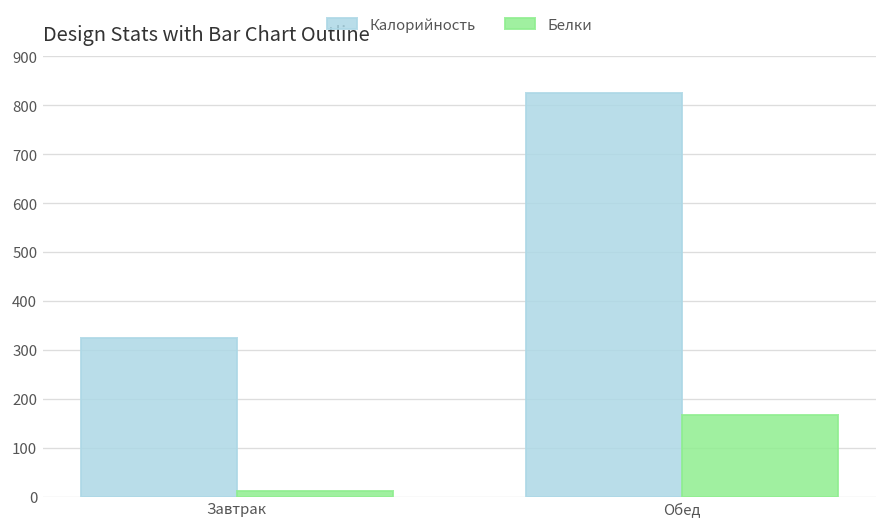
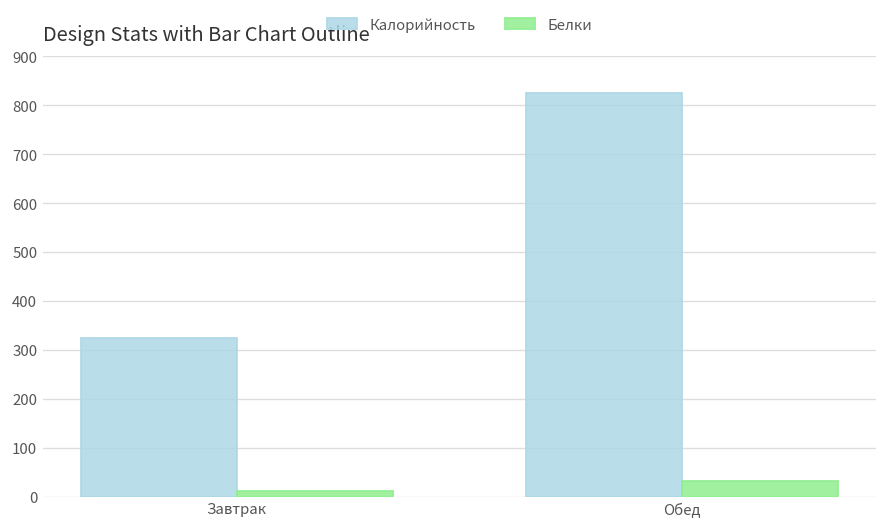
Белки, Обед: 170 -> 30
